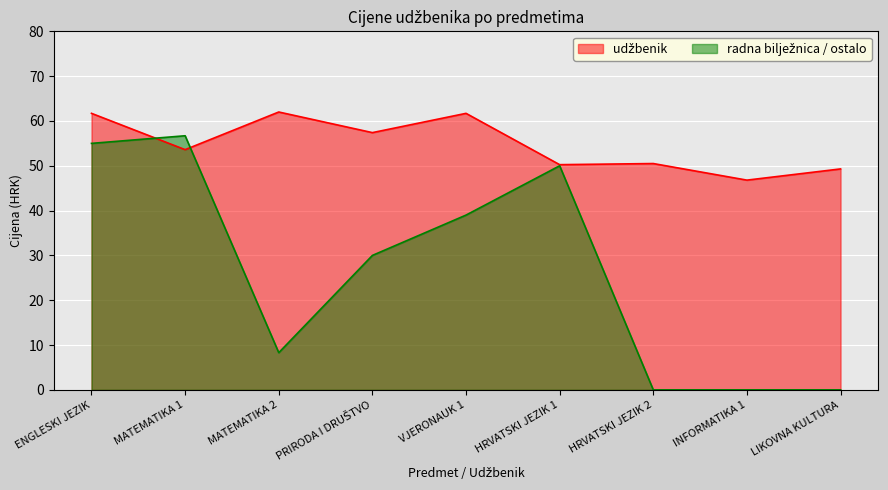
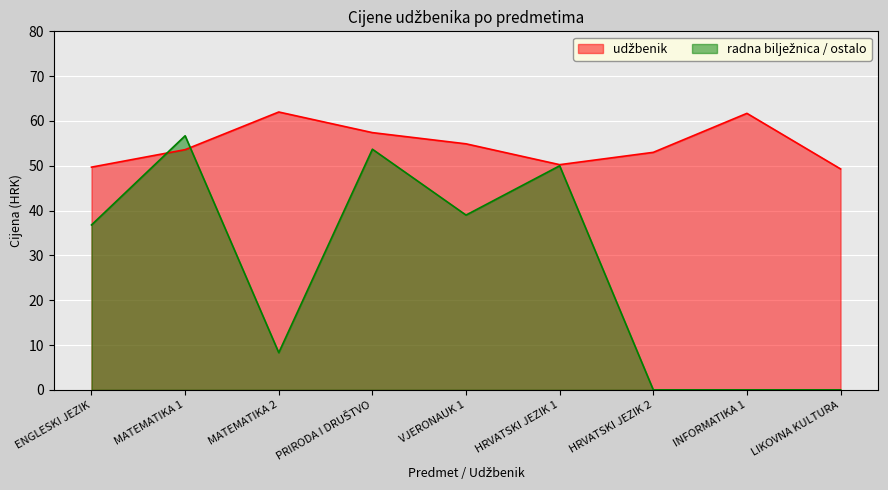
udžbenik, ENGLESKI JEZIK: 62 -> 50
radna bilježnica / ostalo, ENGLESKI JEZIK: 55 -> 37
radna bilježnica / ostalo, PRIRODA I DRUŠTVO: 30 -> 54
udžbenik, VJERONAUK 1: 62 -> 55
udžbenik, HRVATSKI JEZIK 2: 51 -> 53
udžbenik, INFORMATIKA 1: 47 -> 62
